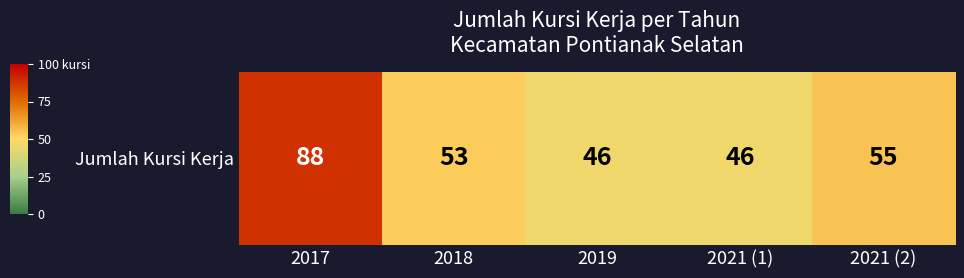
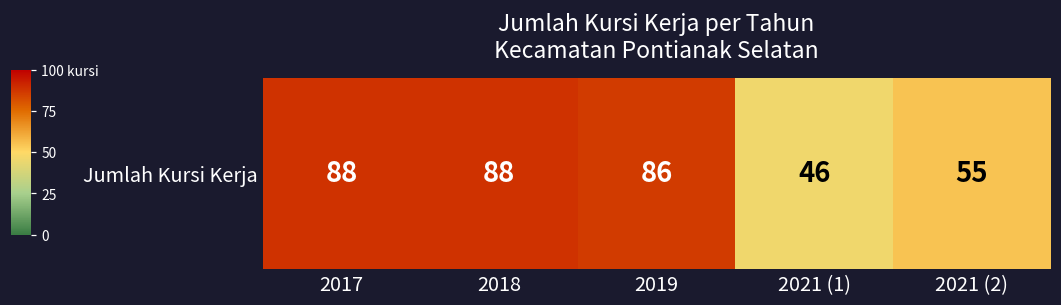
Jumlah Kursi Kerja, 2018: 53 -> 88
Jumlah Kursi Kerja, 2019: 46 -> 86
